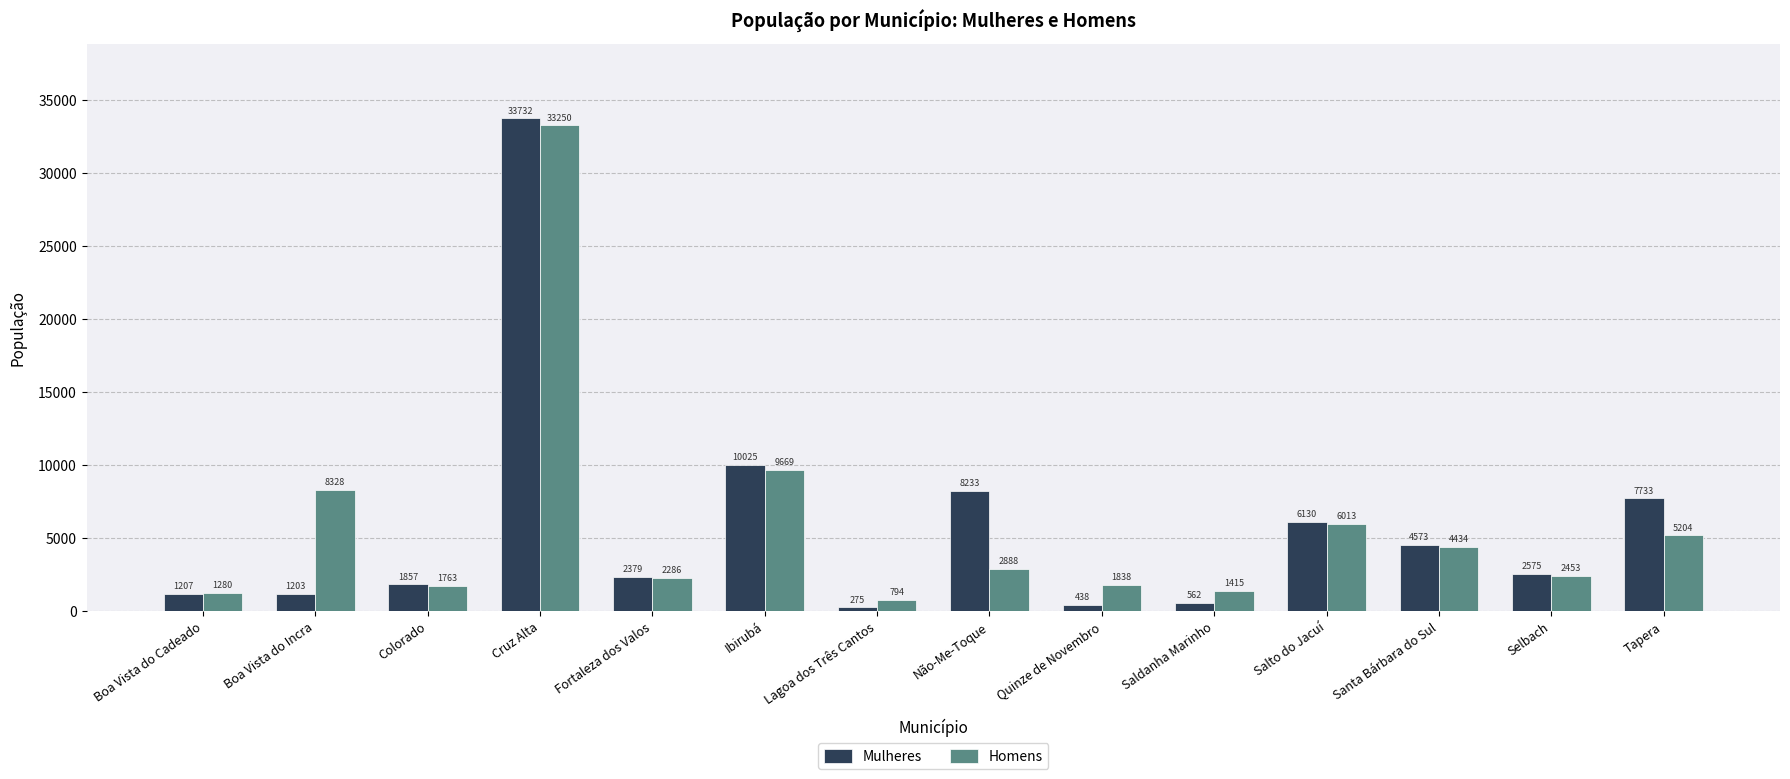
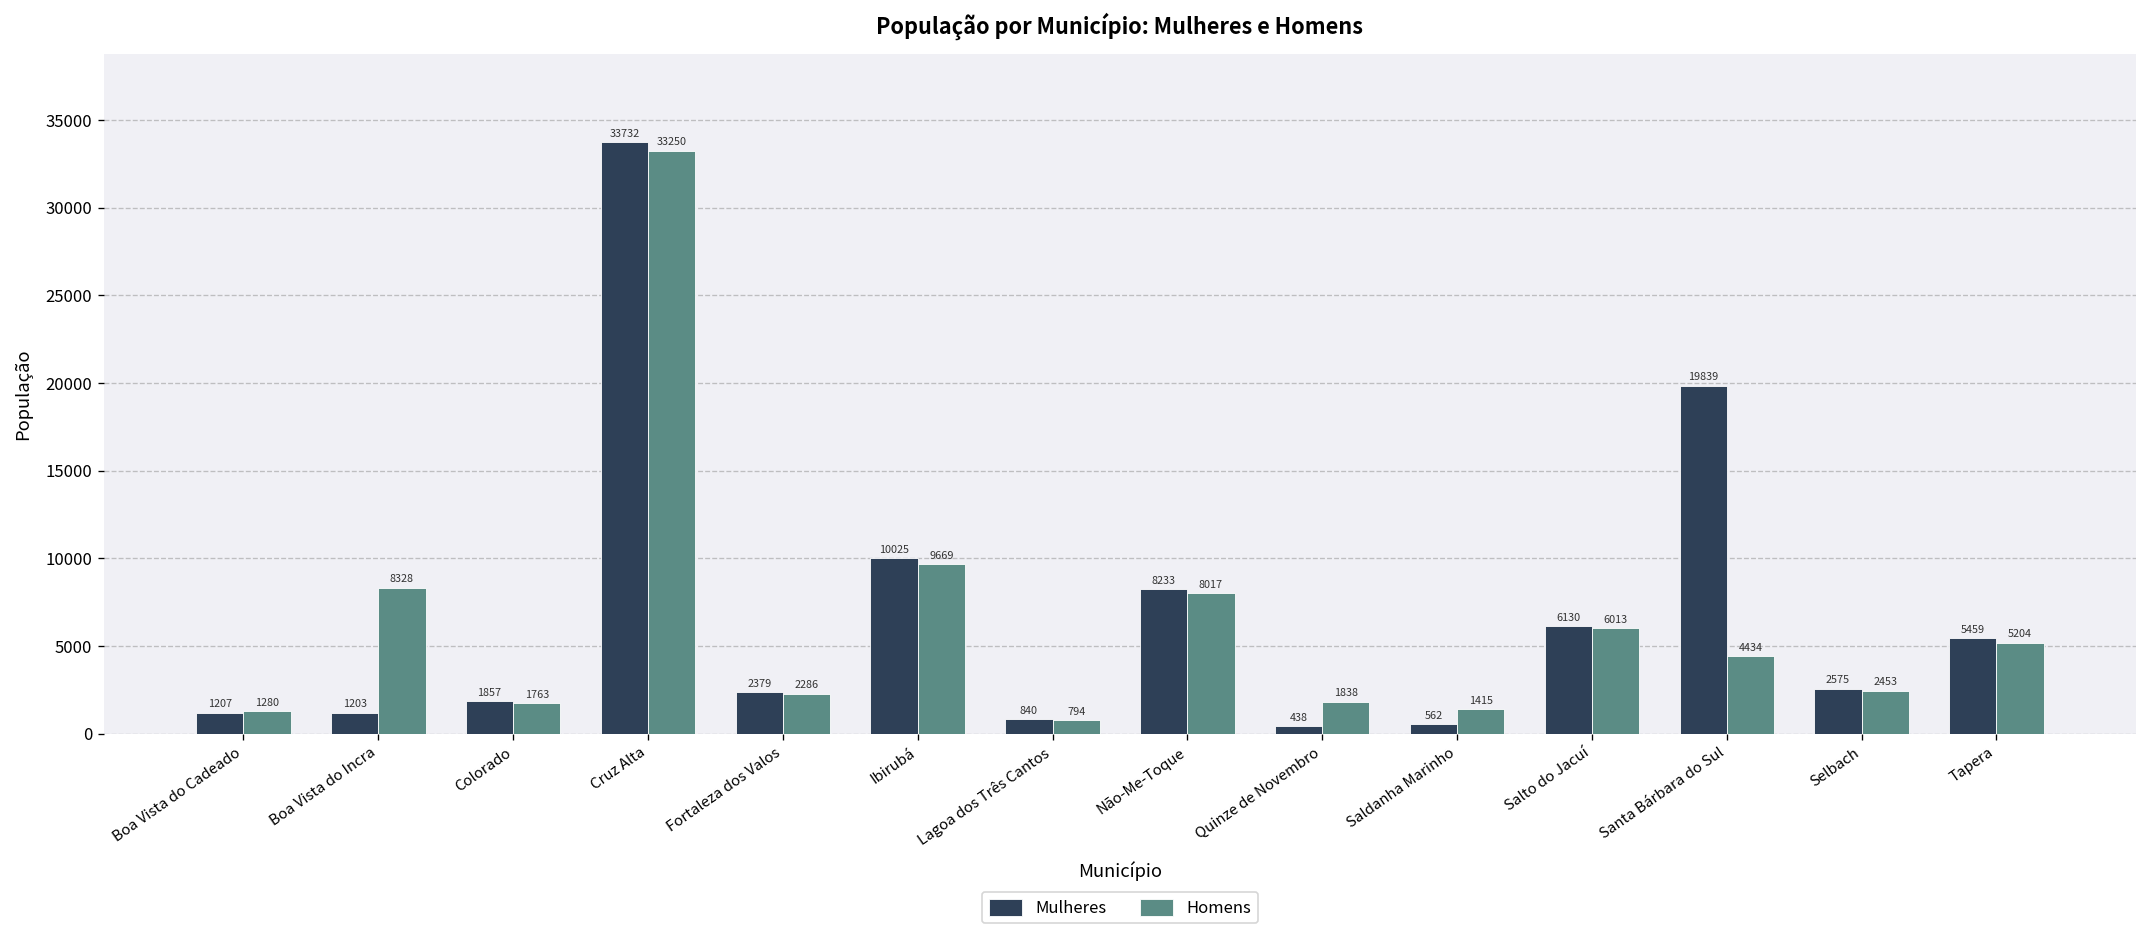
Mulheres, Lagoa dos Três Cantos: 275 -> 840
Homens, Não-Me-Toque: 2888 -> 8017
Mulheres, Santa Bárbara do Sul: 4573 -> 19839
Mulheres, Tapera: 7733 -> 5459
